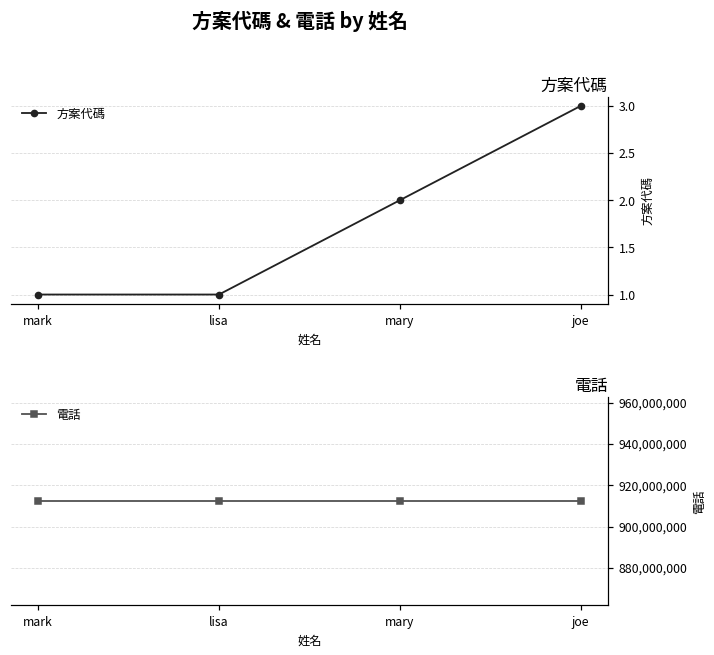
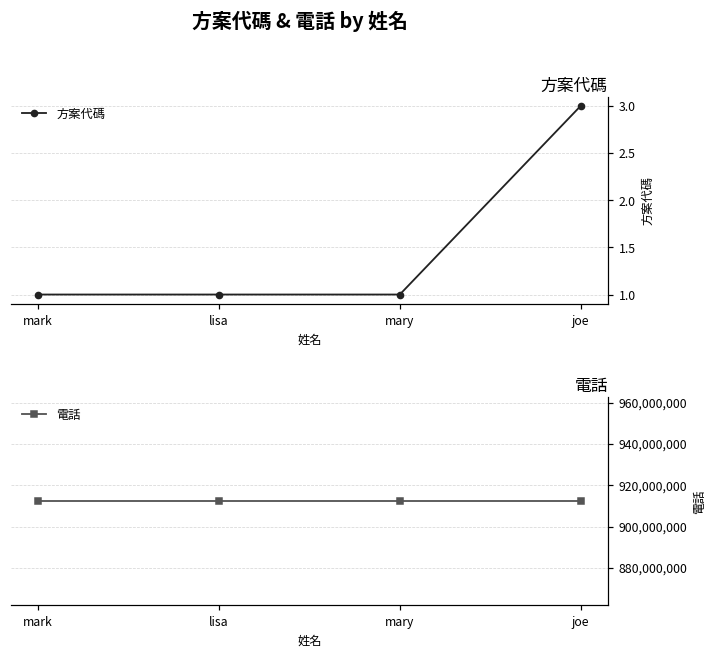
方案代碼, mary: 2 -> 1
